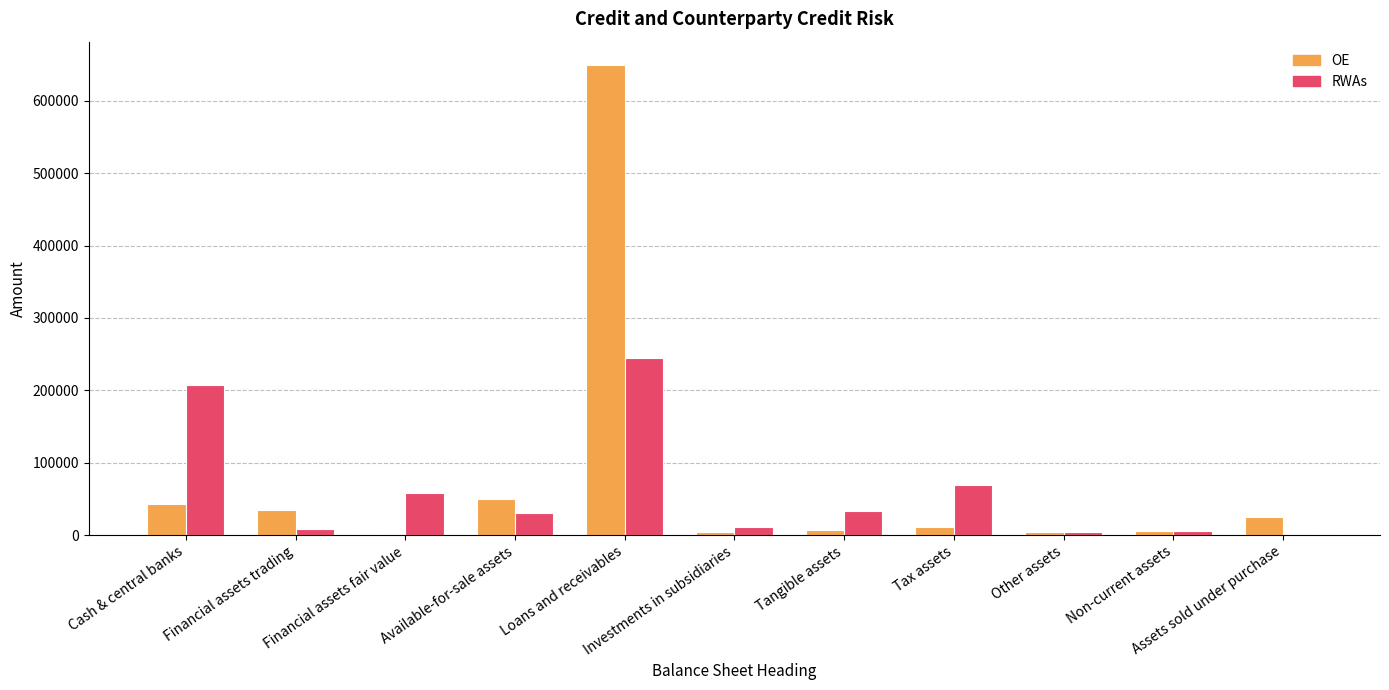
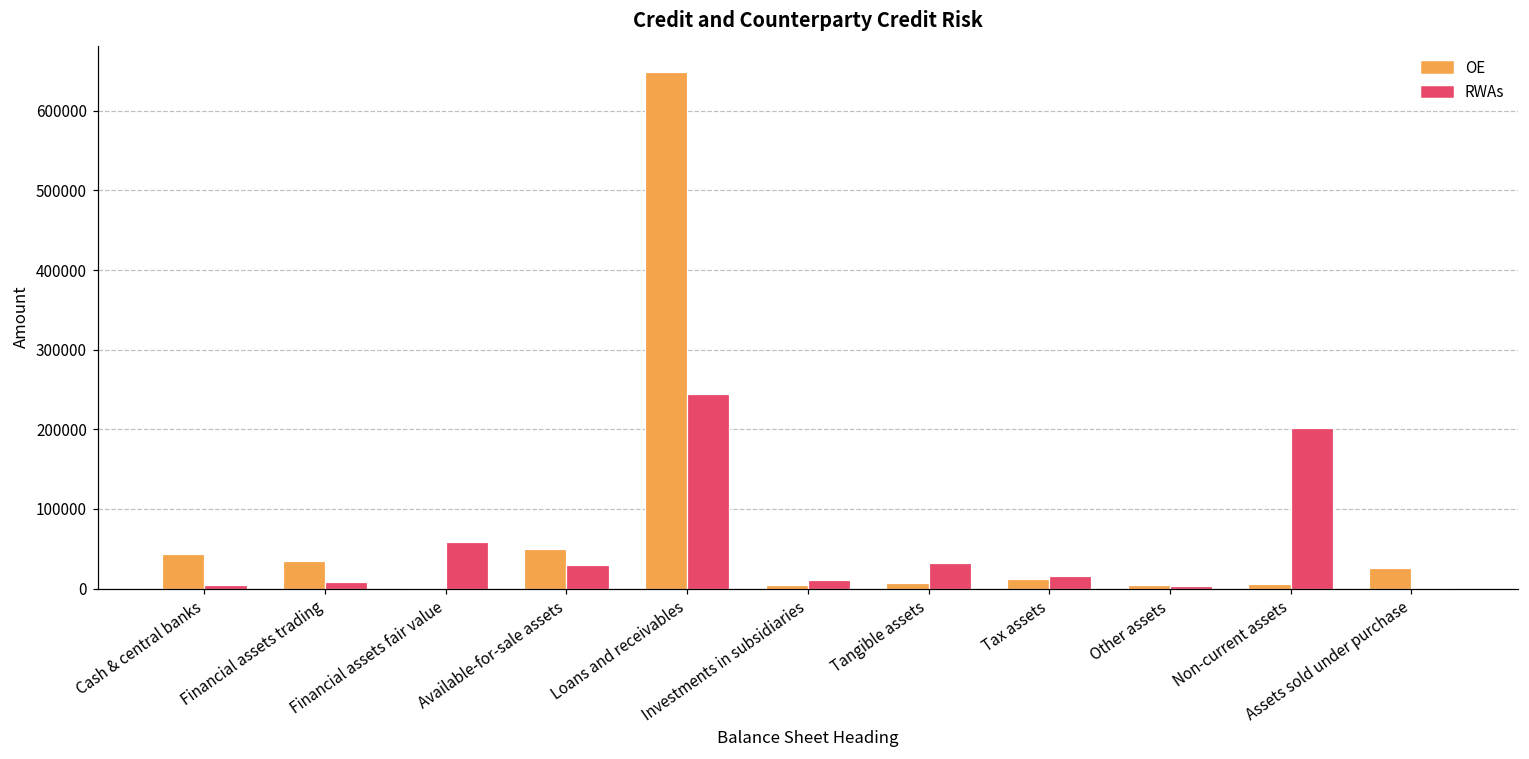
RWAs, Cash & central banks: 210000 -> 10000
RWAs, Tax assets: 70000 -> 20000
RWAs, Non-current assets: 10000 -> 200000
